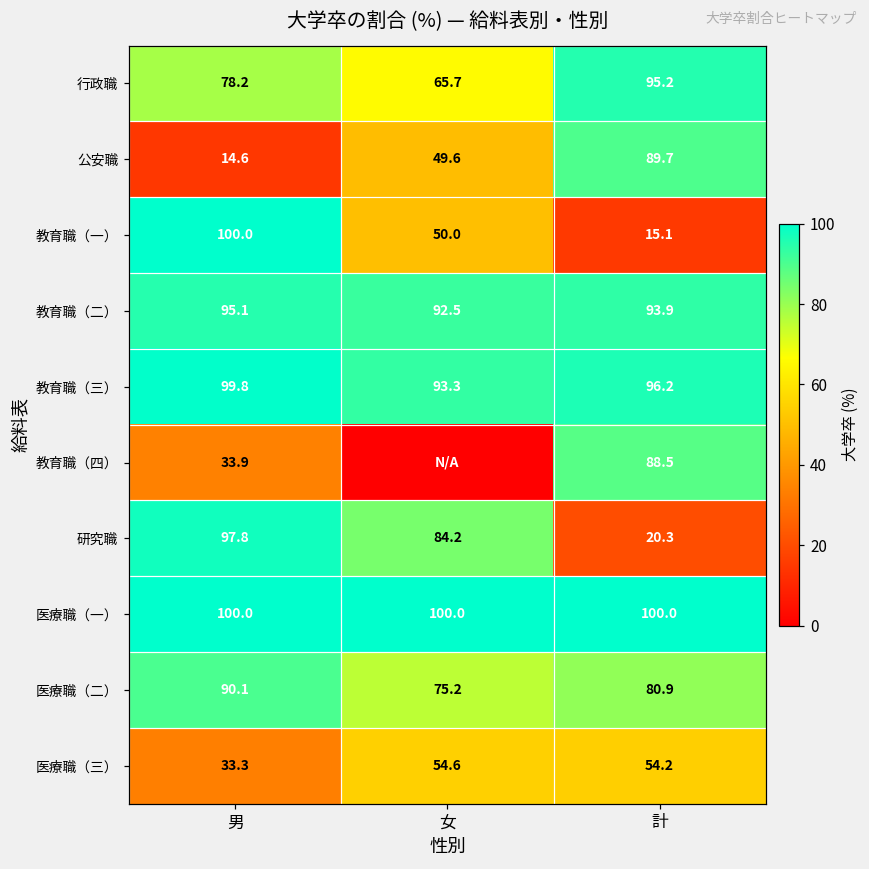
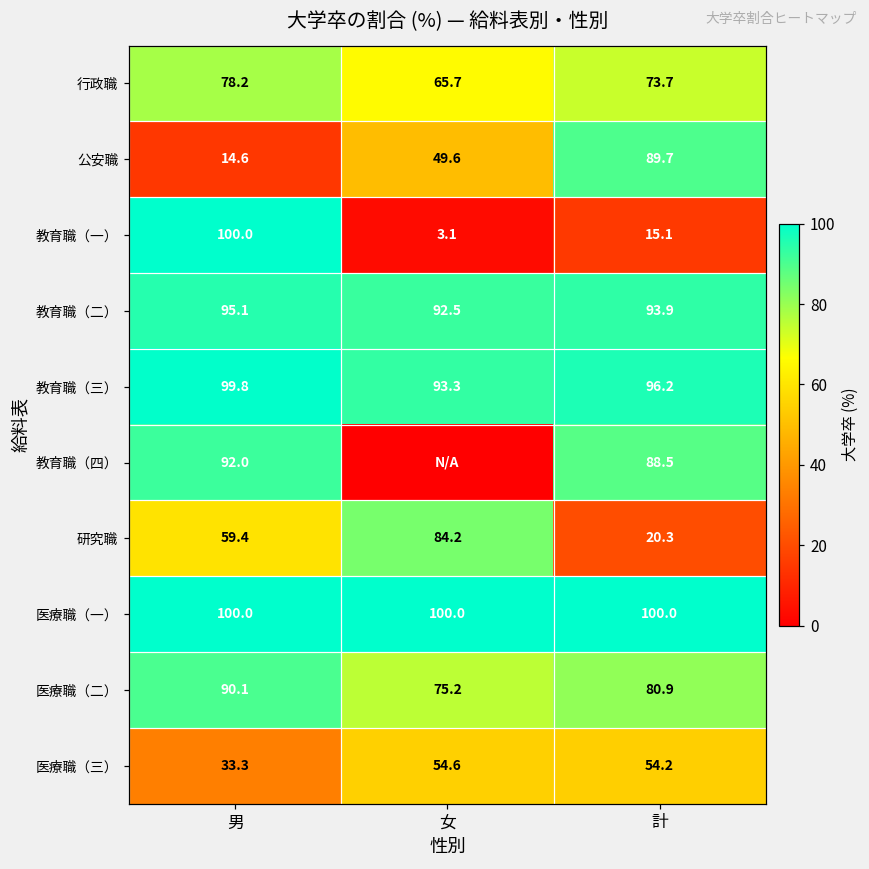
行政職, 計: 95.2 -> 73.7
教育職（一）, 女: 50.0 -> 3.1
教育職（四）, 男: 33.9 -> 92.0
研究職, 男: 97.8 -> 59.4
